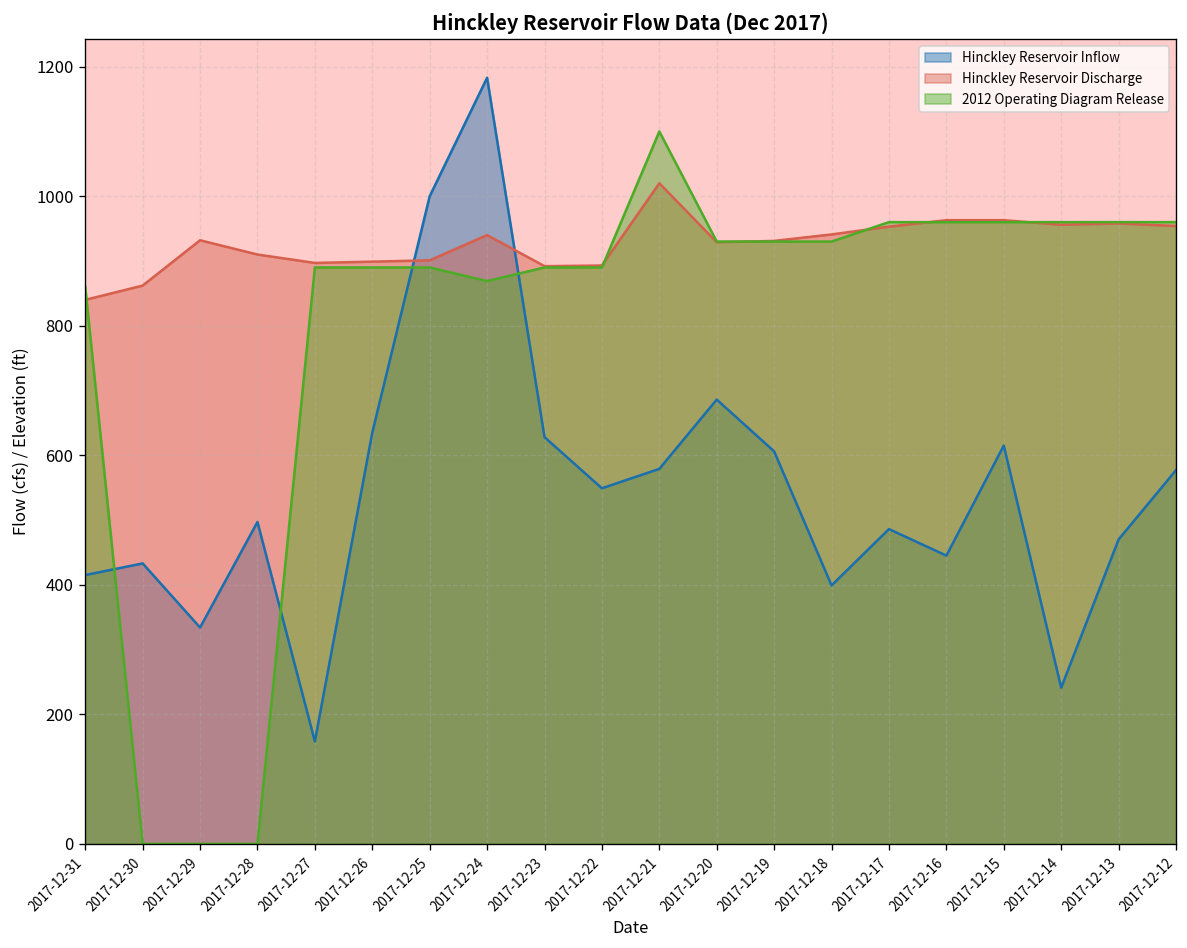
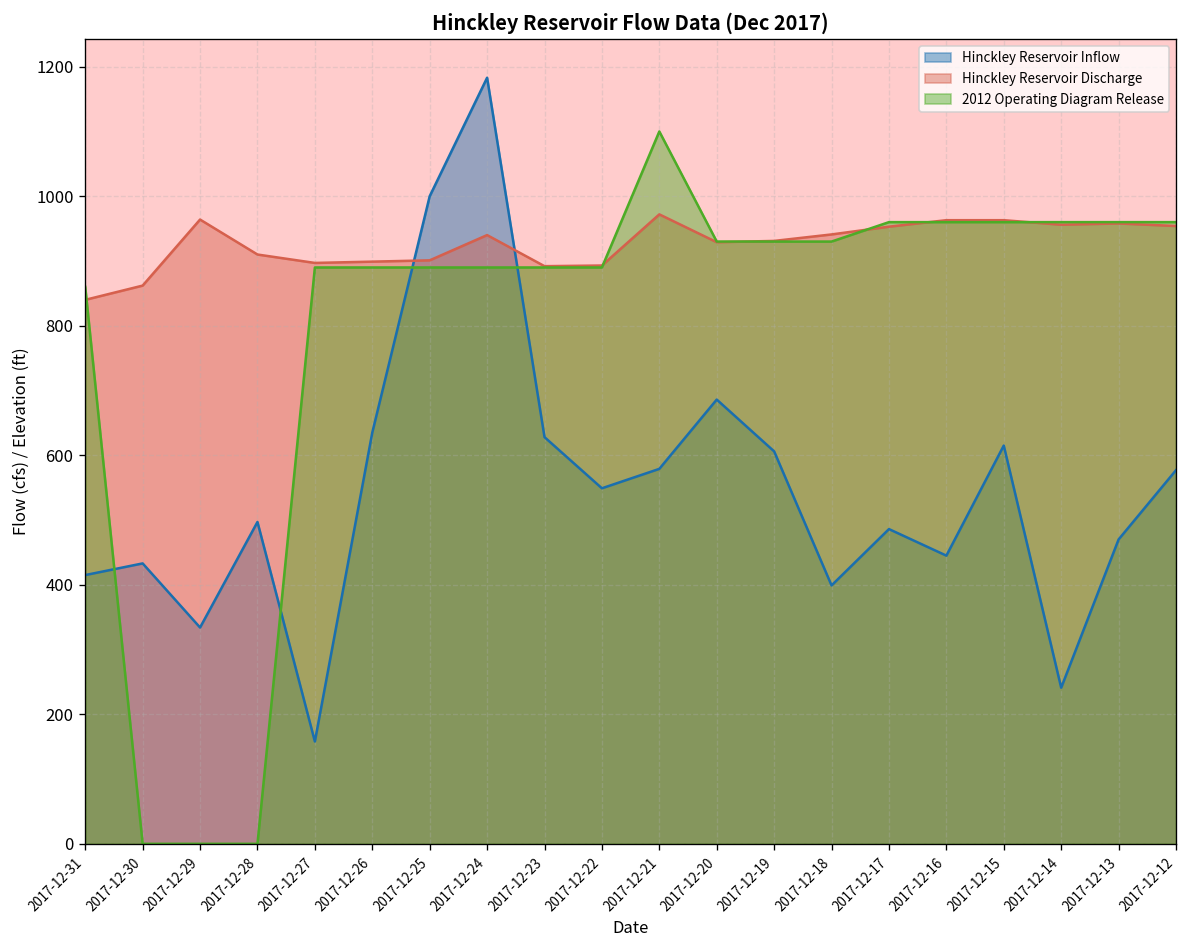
Hinckley Reservoir Discharge, 2017-12-29: 930 -> 960
2012 Operating Diagram Release, 2017-12-24: 870 -> 890
Hinckley Reservoir Discharge, 2017-12-21: 1020 -> 970
